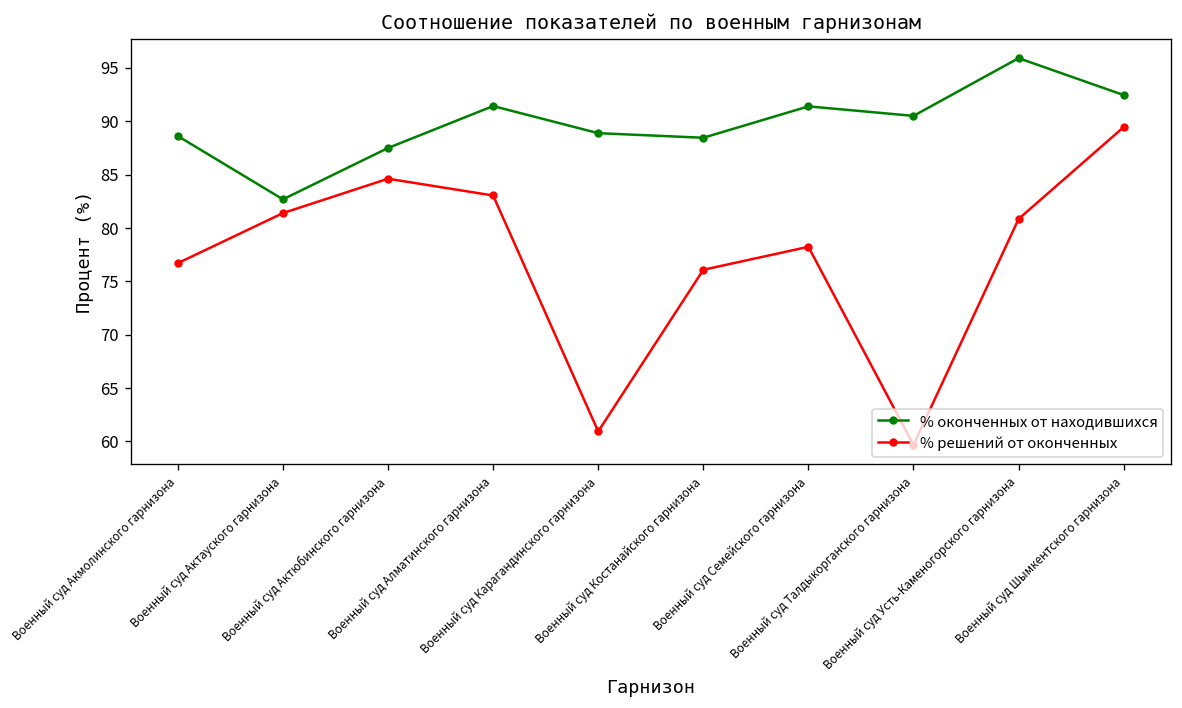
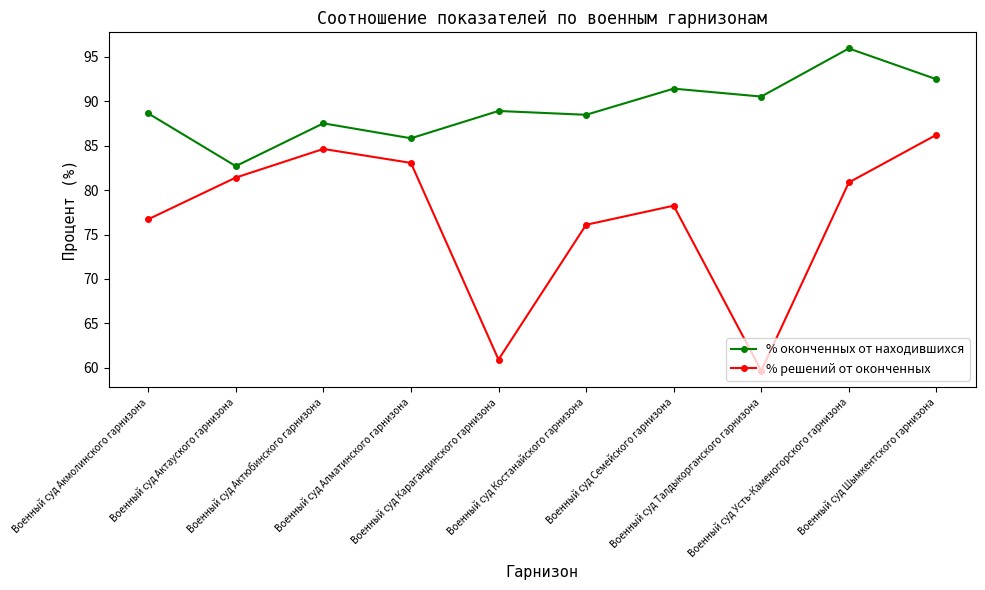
% оконченных от находившихся, Военный суд Алматинского гарнизона: 91 -> 86
% решений от оконченных, Военный суд Шымкентского гарнизона: 89 -> 86
